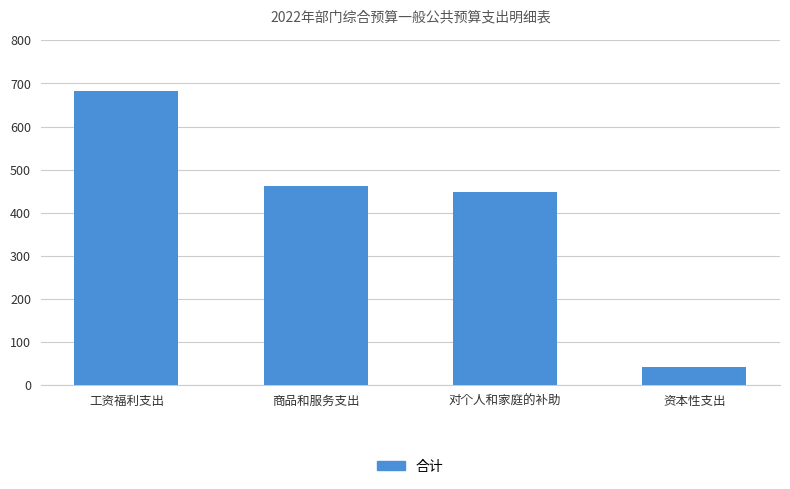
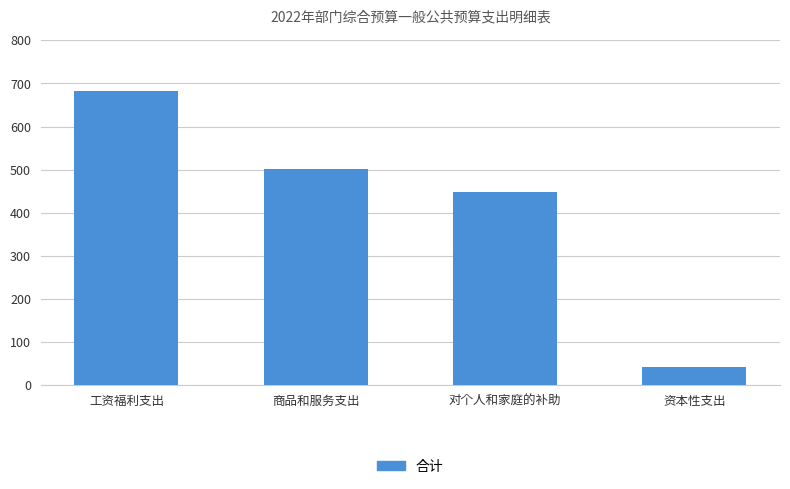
商品和服务支出: 460 -> 500
